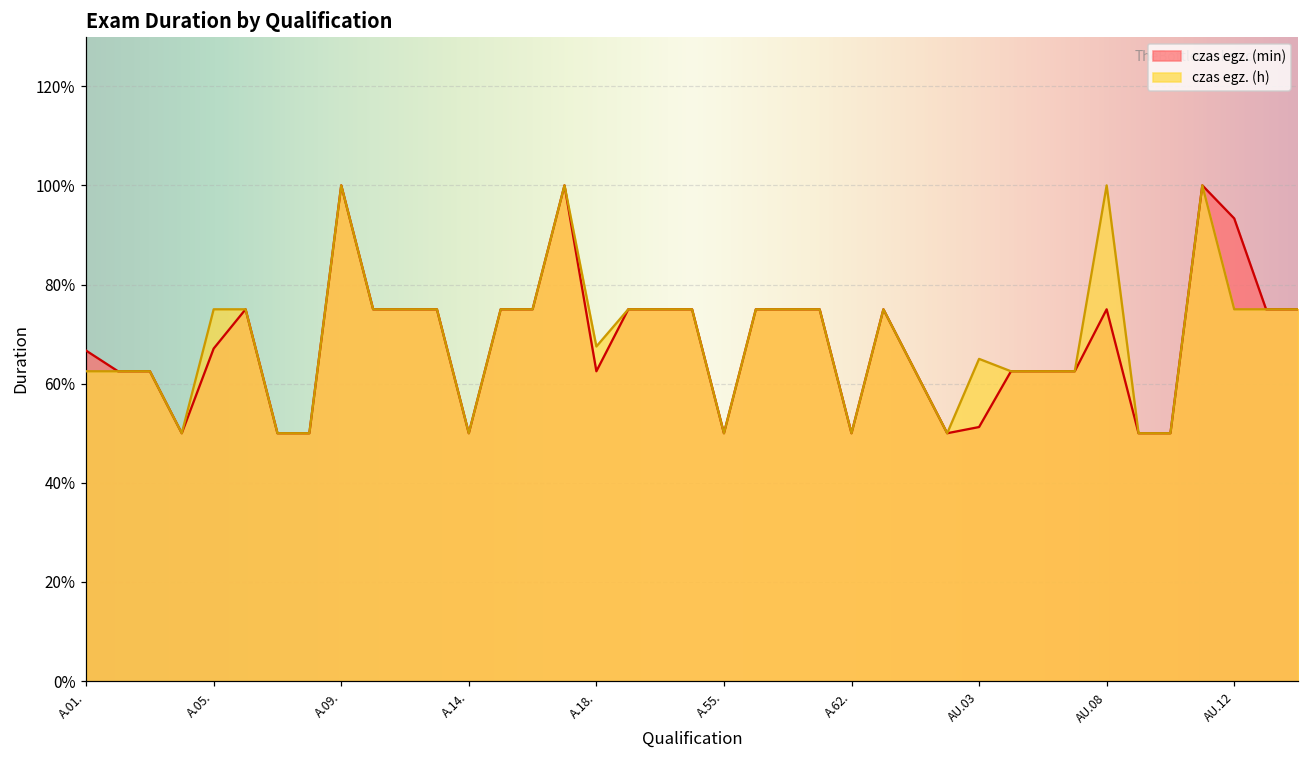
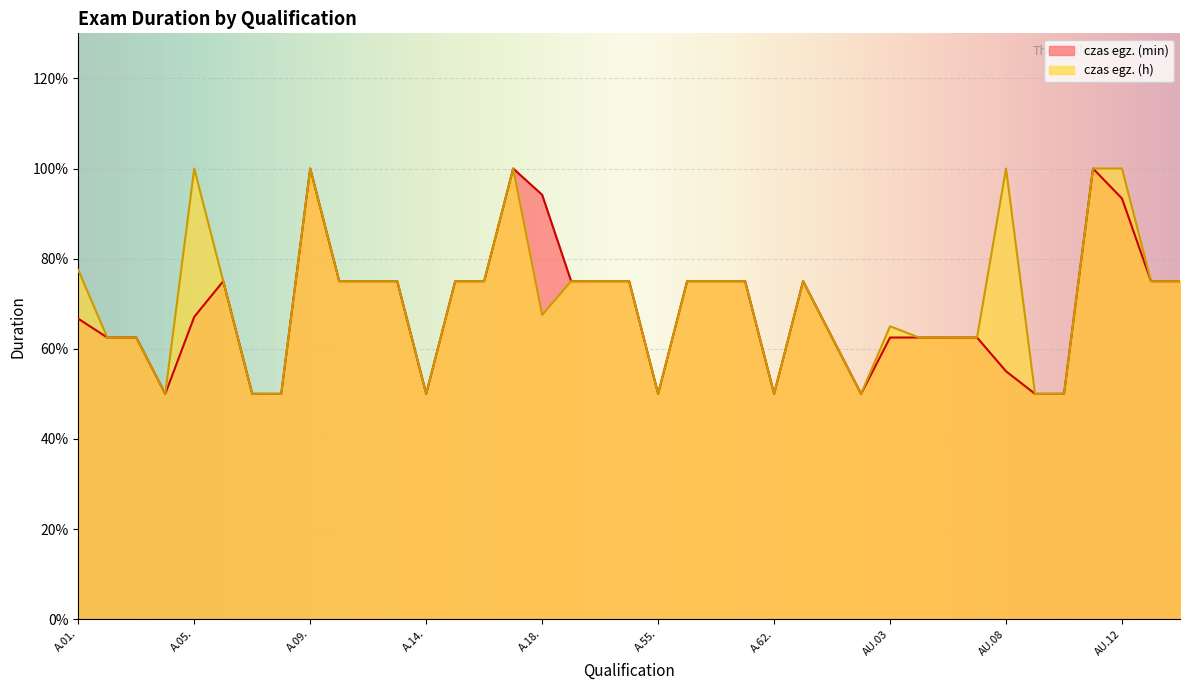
czas egz. (h), A.01.: 63% -> 78%
czas egz. (h), A.05.: 75% -> 100%
czas egz. (min), A.18.: 63% -> 94%
czas egz. (min), AU.03: 51% -> 63%
czas egz. (min), AU.08: 75% -> 55%
czas egz. (h), AU.12: 75% -> 100%
